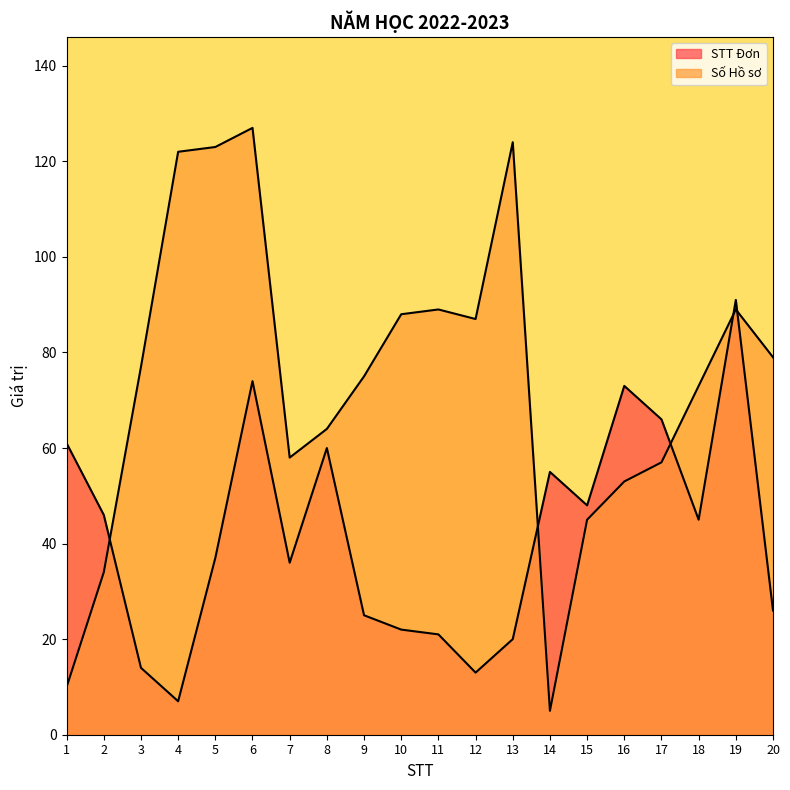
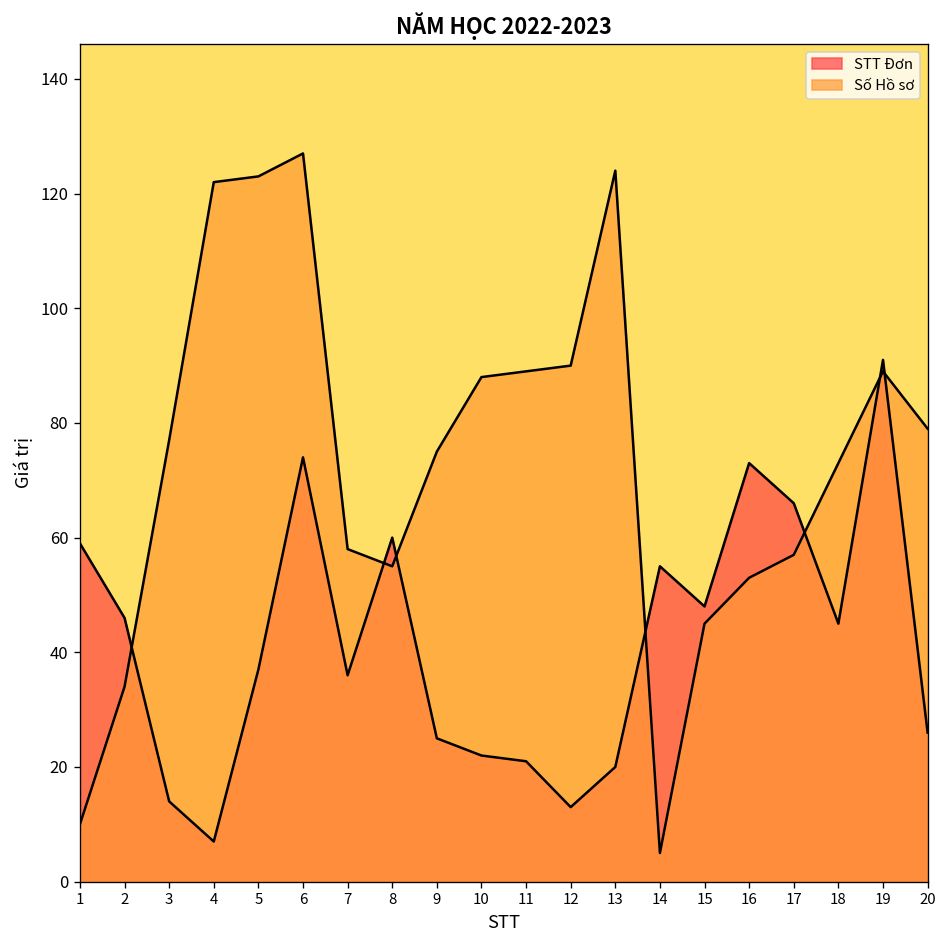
STT Đơn, 1: 61 -> 59
Số Hồ sơ, 8: 64 -> 55
Số Hồ sơ, 12: 87 -> 90
